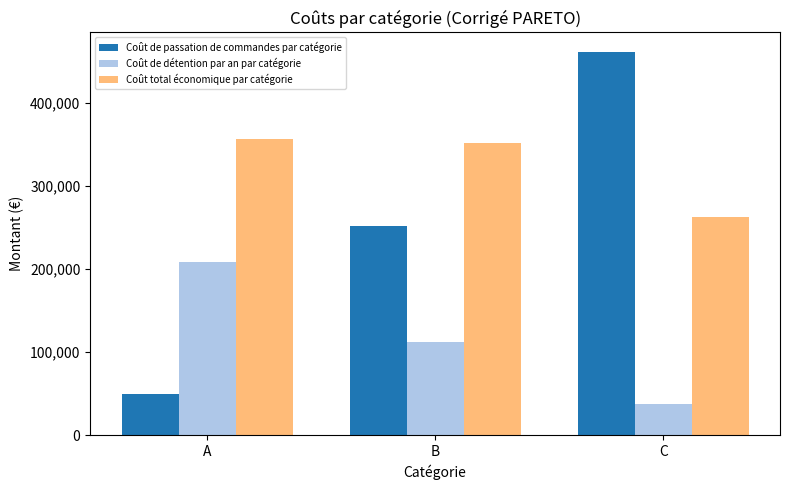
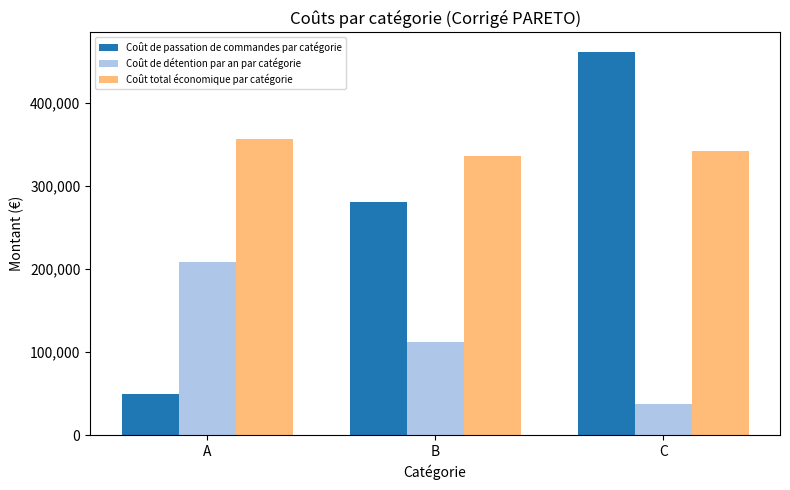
Coût de passation de commandes par catégorie, B: 250,000 -> 280,000
Coût total économique par catégorie, B: 350,000 -> 340,000
Coût total économique par catégorie, C: 260,000 -> 340,000
